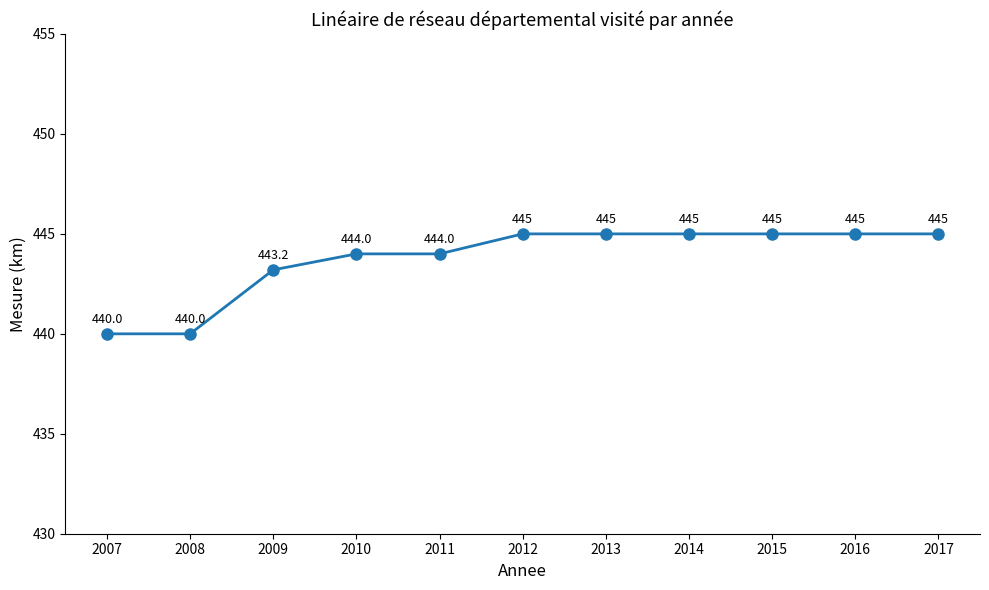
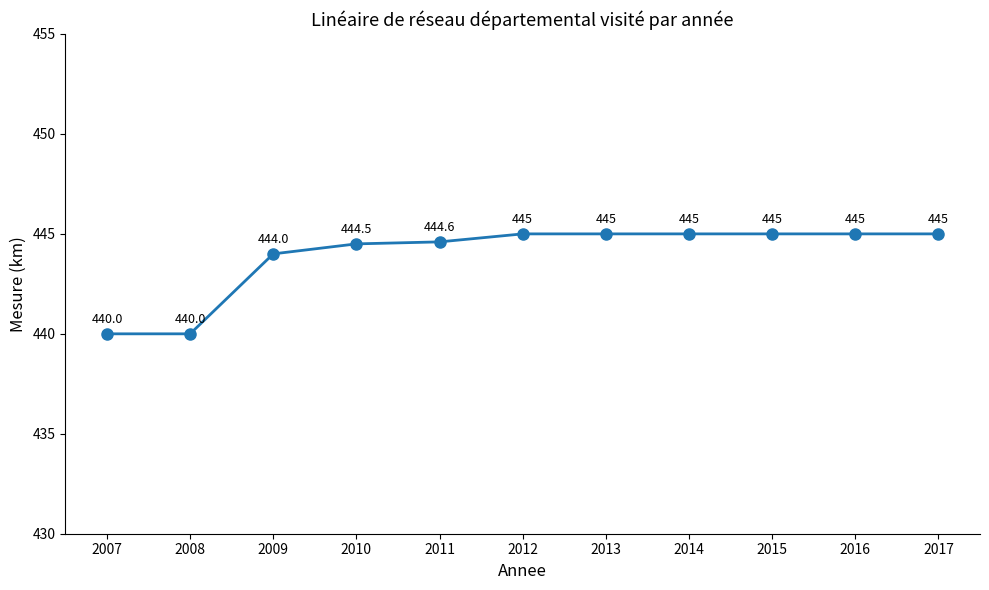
2009: 443.2 -> 444.0
2010: 444.0 -> 444.5
2011: 444.0 -> 444.6
